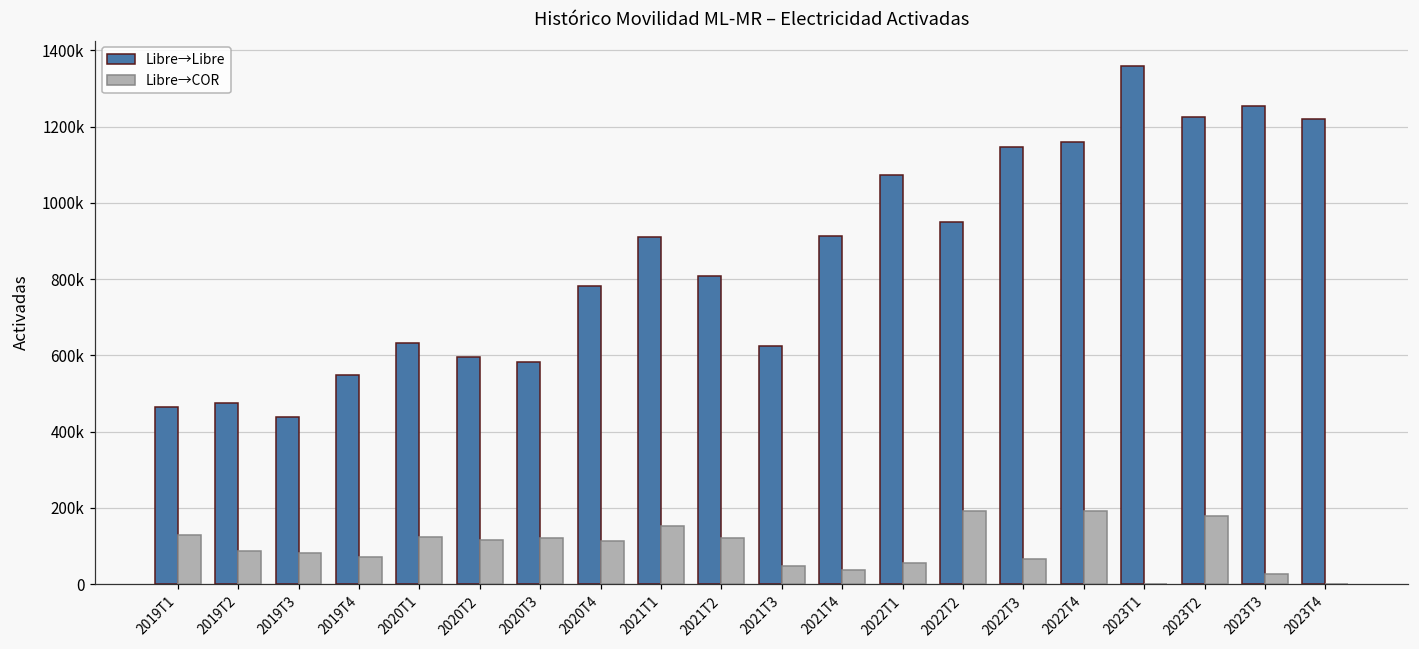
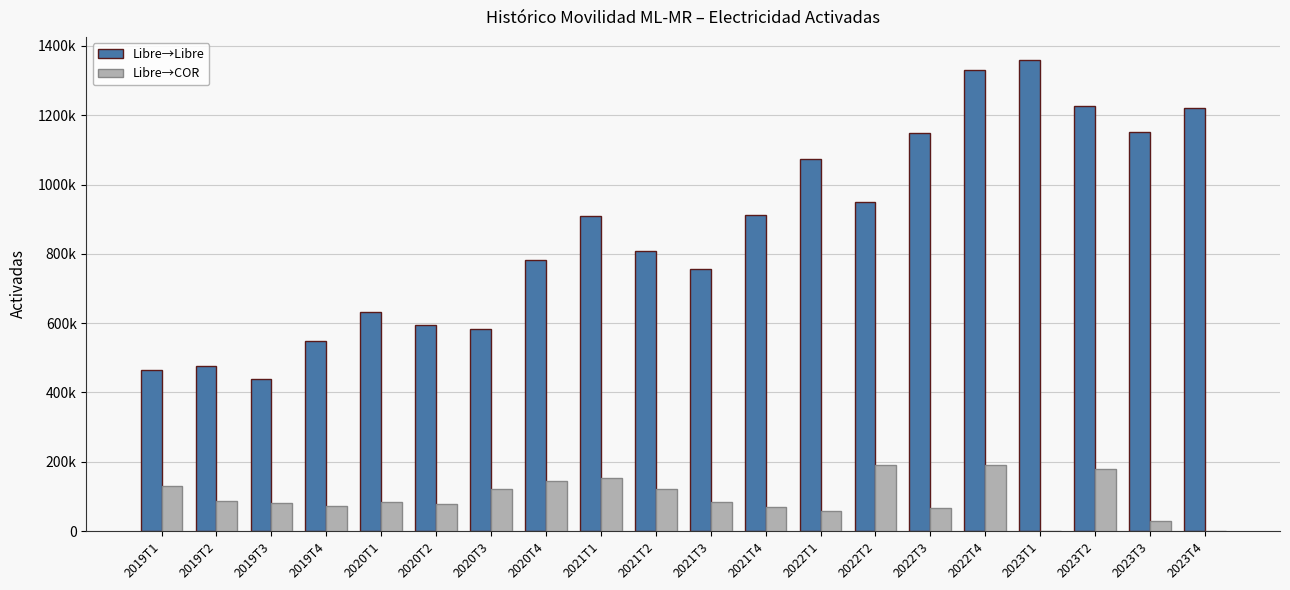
Libre→COR, 2020T1: 120000 -> 80000
Libre→COR, 2020T2: 120000 -> 80000
Libre→COR, 2020T4: 110000 -> 140000
Libre→Libre, 2021T3: 620000 -> 750000
Libre→COR, 2021T3: 50000 -> 80000
Libre→COR, 2021T4: 40000 -> 70000
Libre→Libre, 2022T4: 1160000 -> 1330000
Libre→Libre, 2023T3: 1250000 -> 1150000
